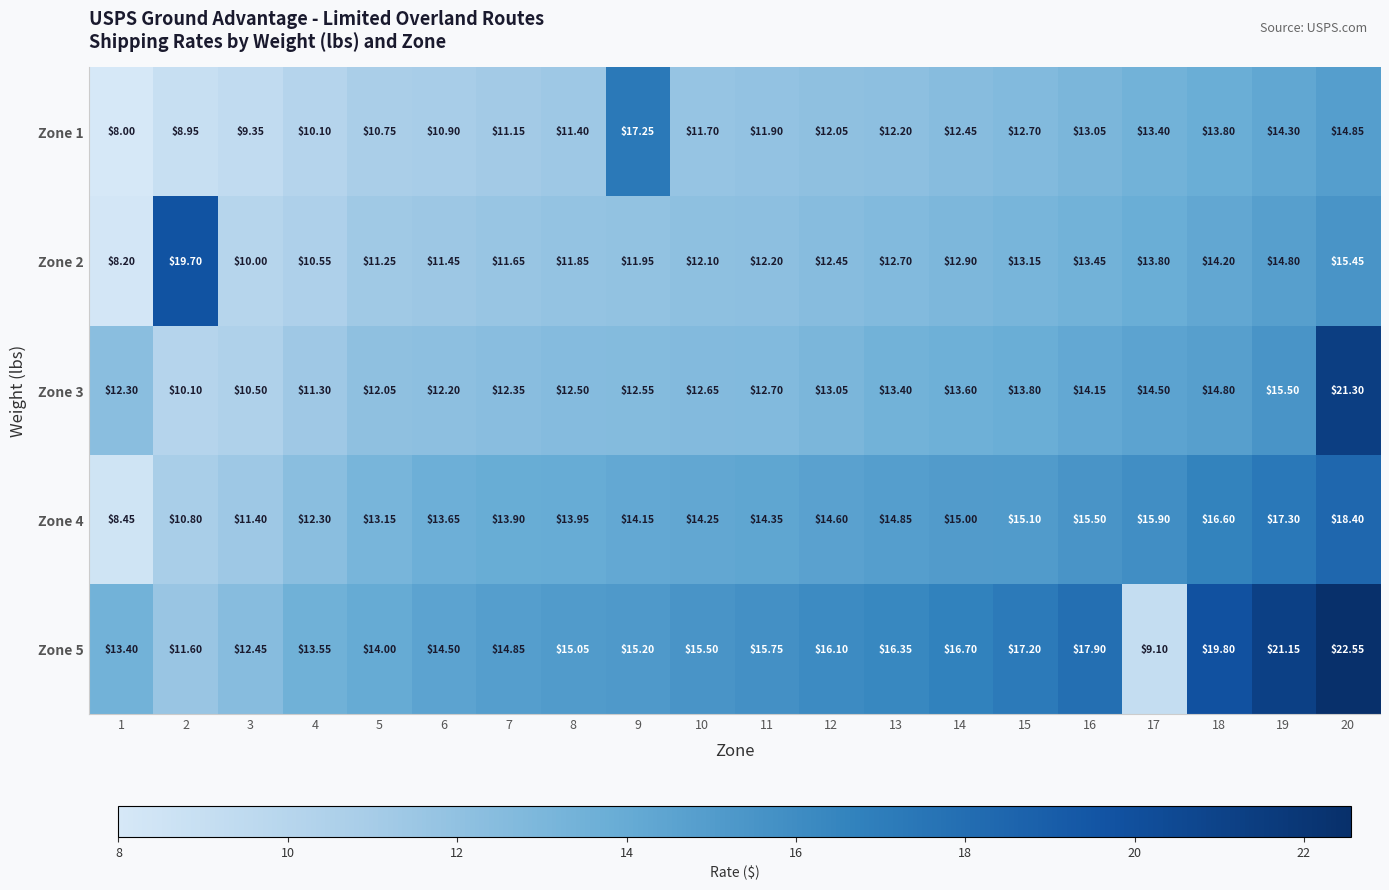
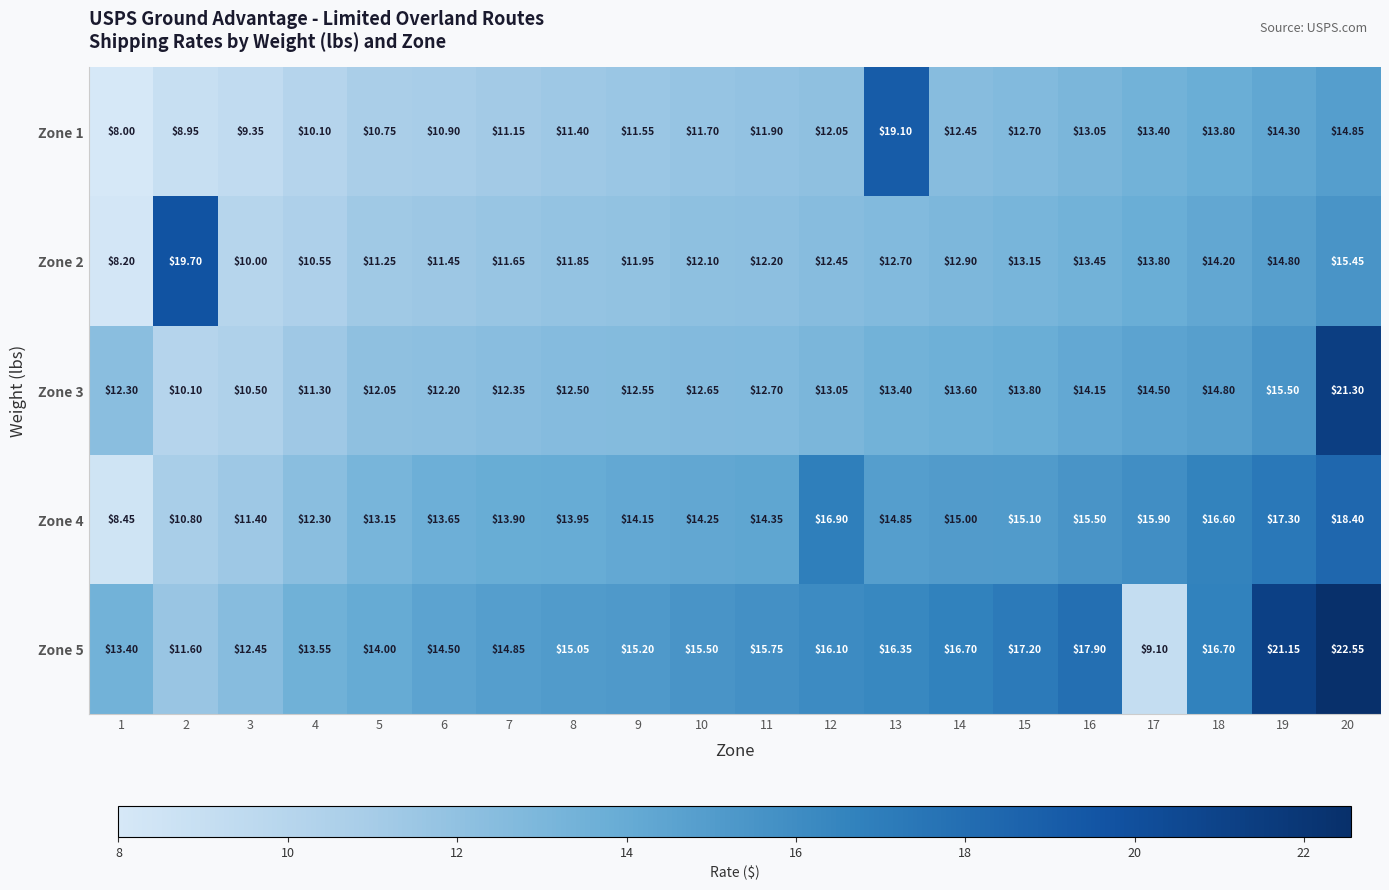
Zone 1, 9: $17.25 -> $11.55
Zone 1, 13: $12.20 -> $19.10
Zone 4, 12: $14.60 -> $16.90
Zone 5, 18: $19.80 -> $16.70
